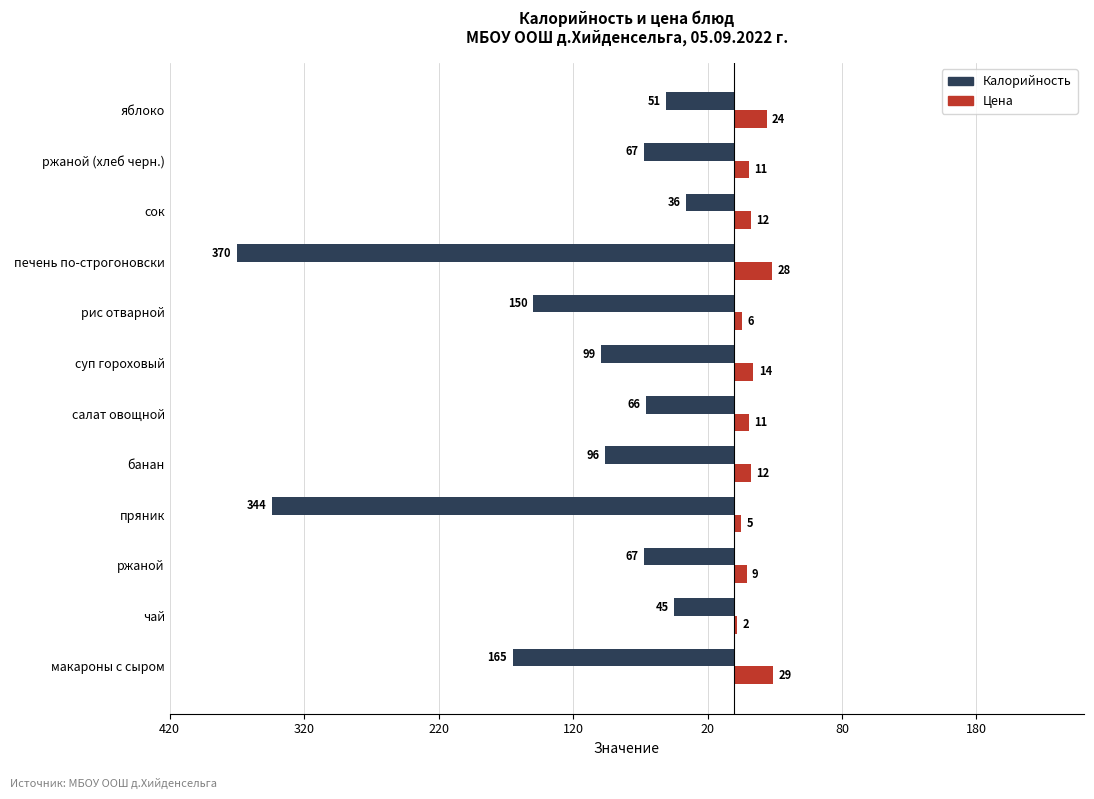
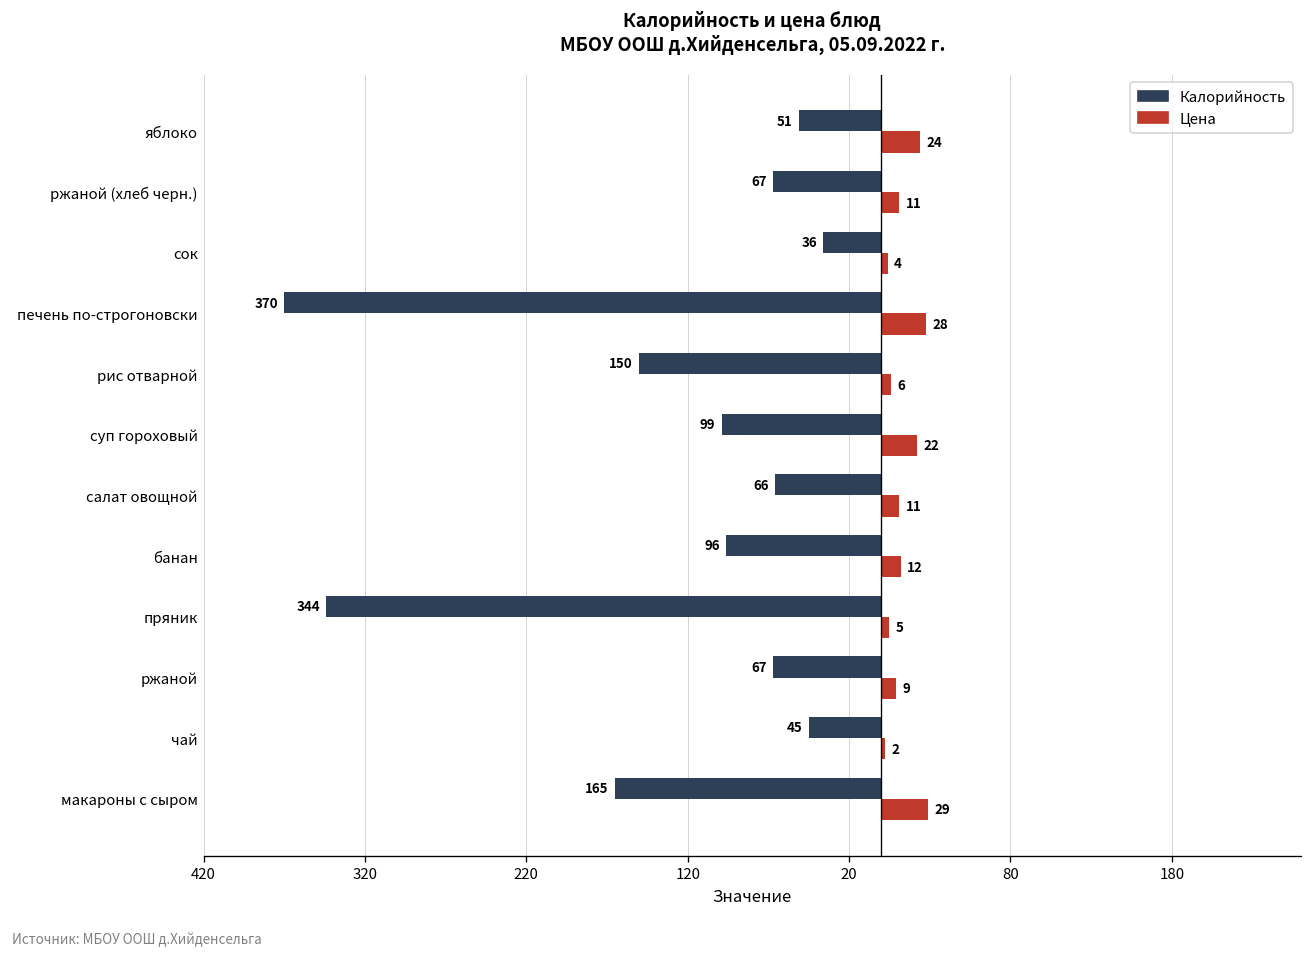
Цена, сок: 12 -> 4
Цена, суп гороховый: 14 -> 22
